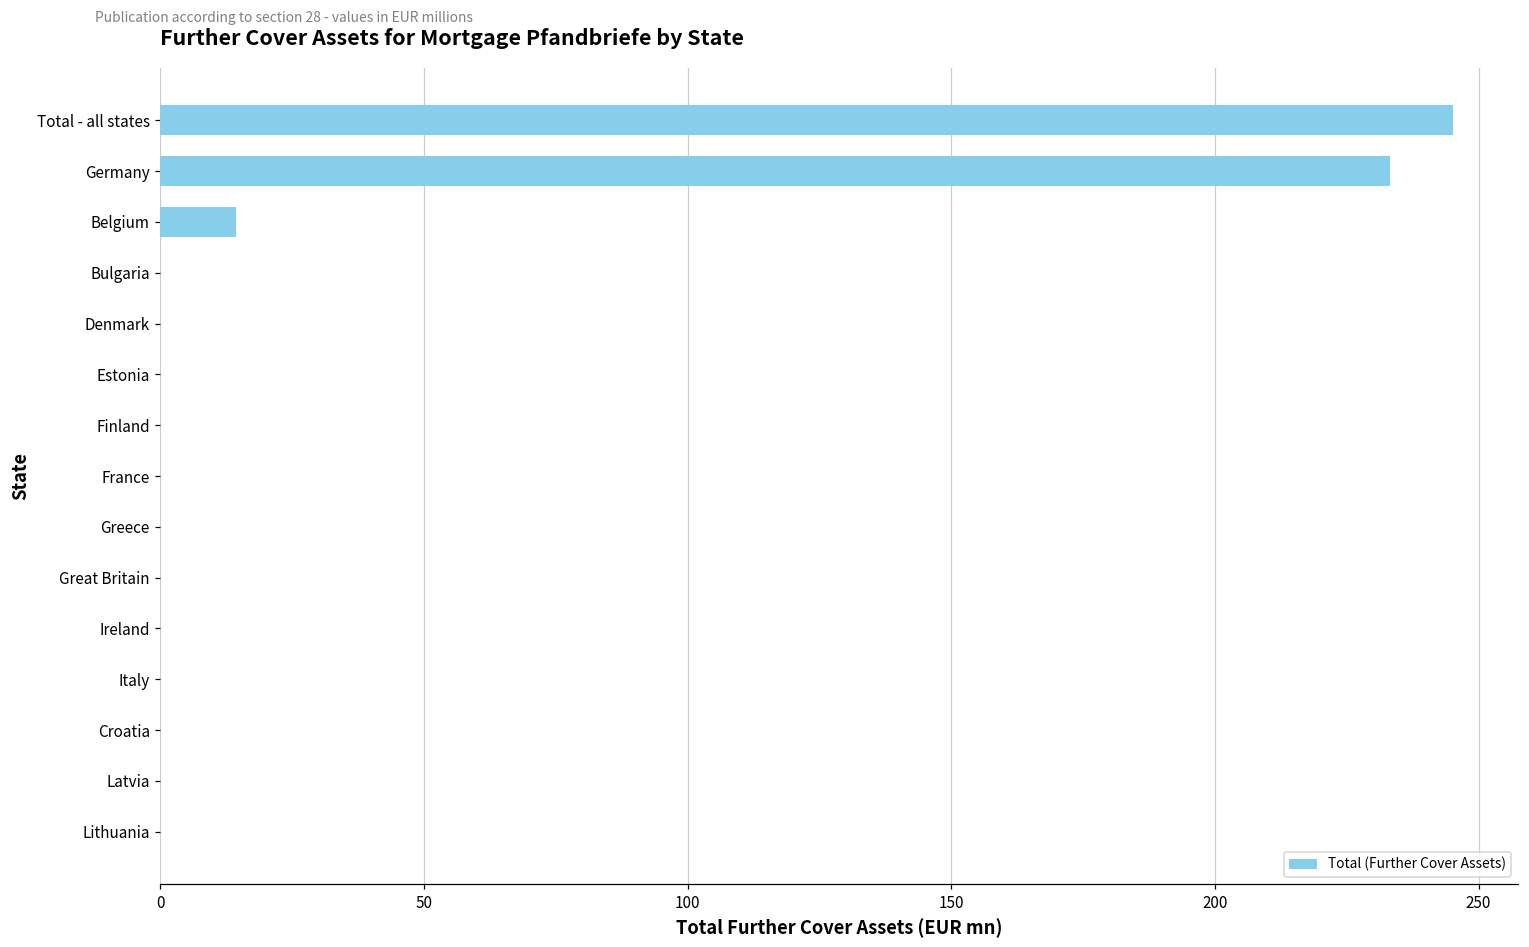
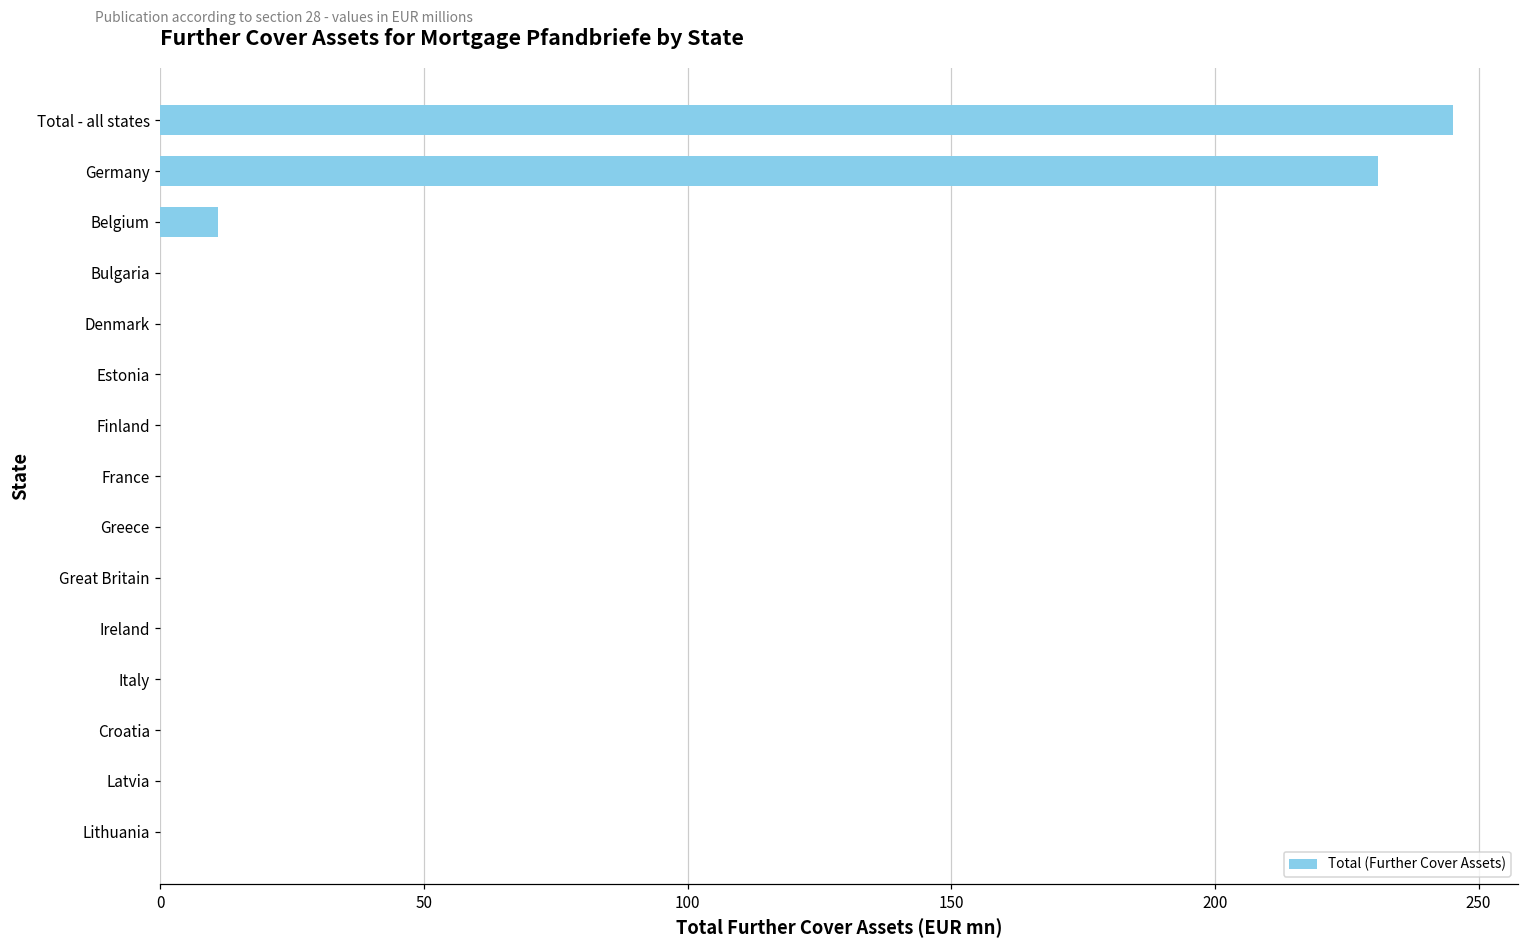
Germany: 233 -> 231
Belgium: 14 -> 11
